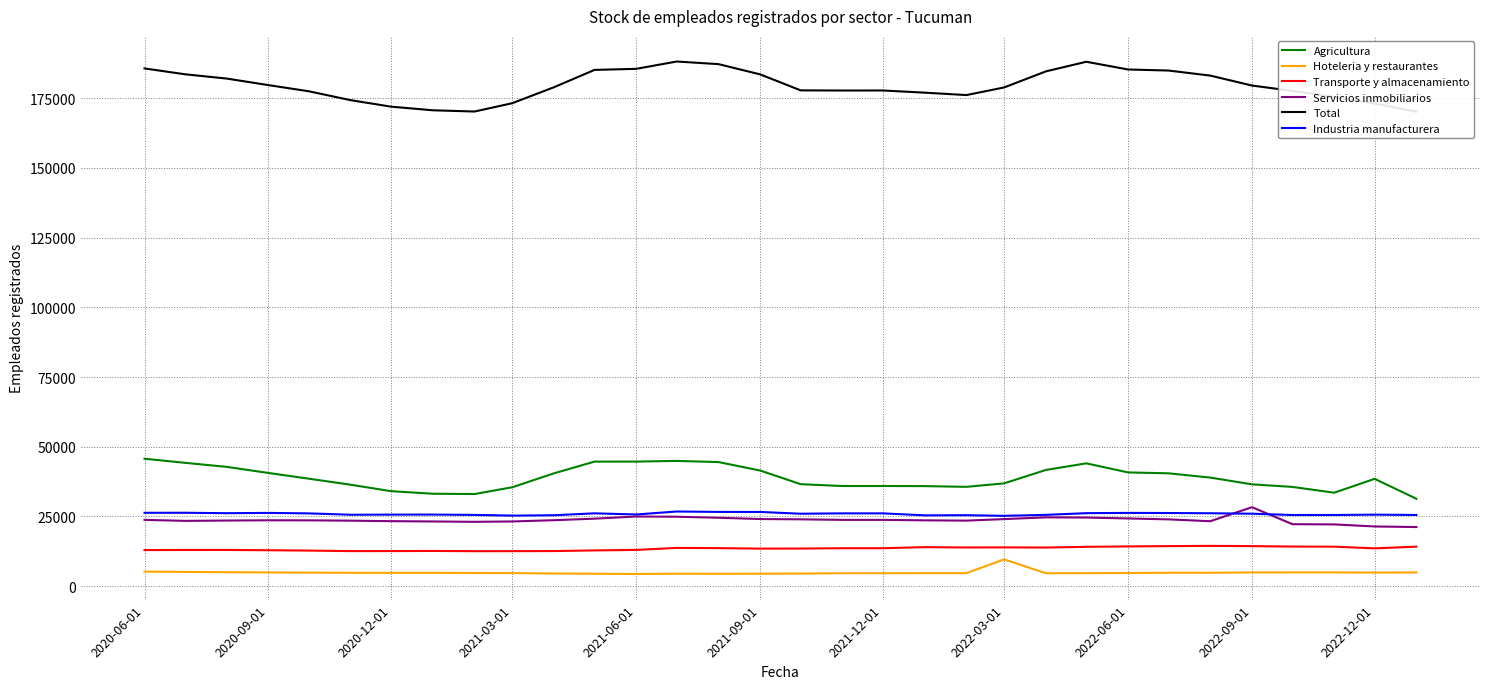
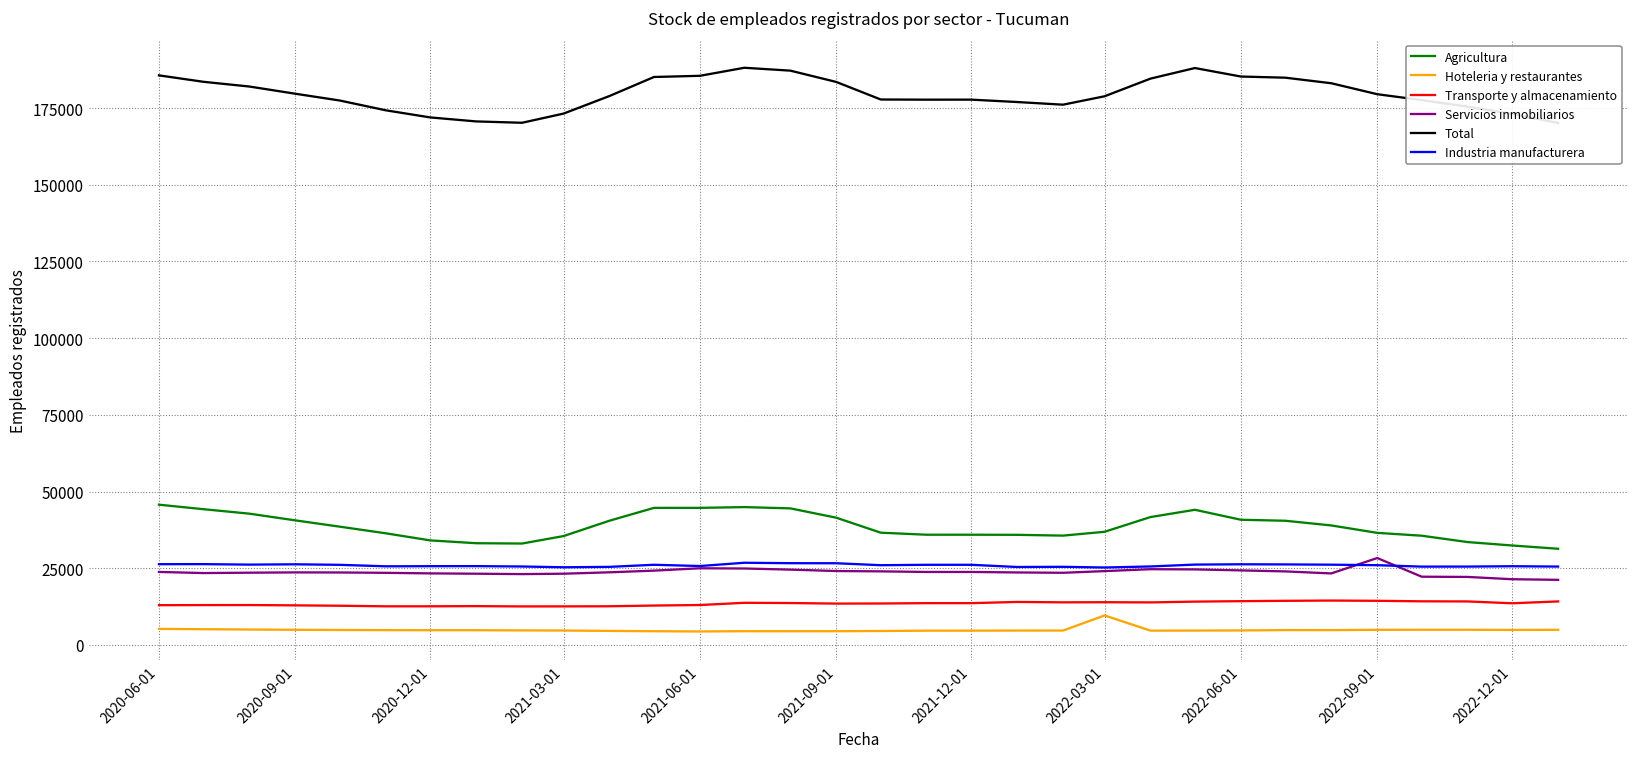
Agricultura, 2022-12-01: 38000 -> 32000
